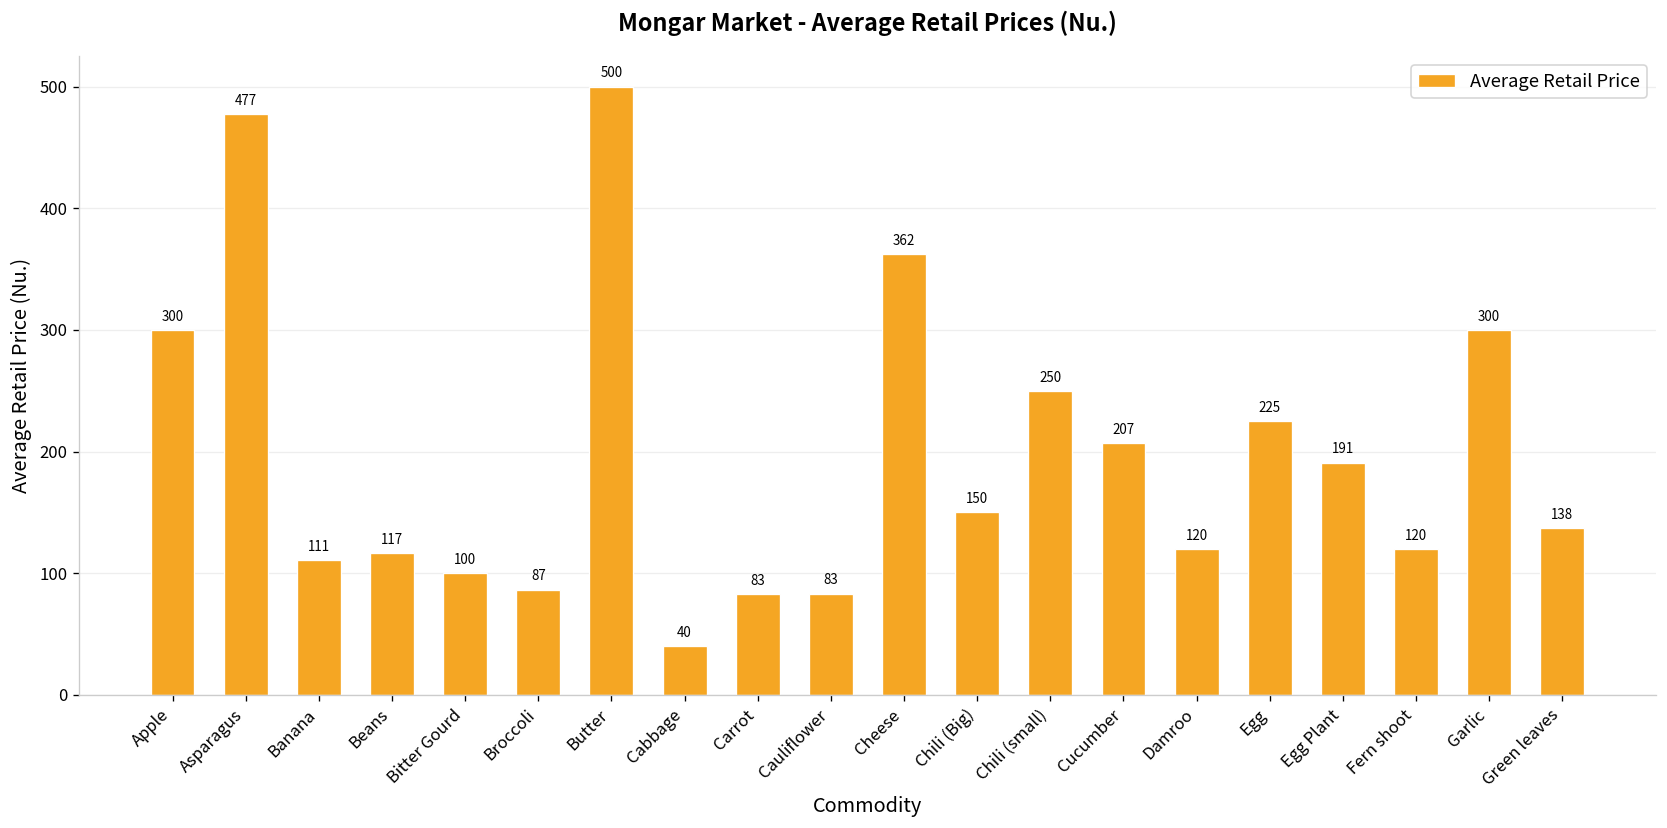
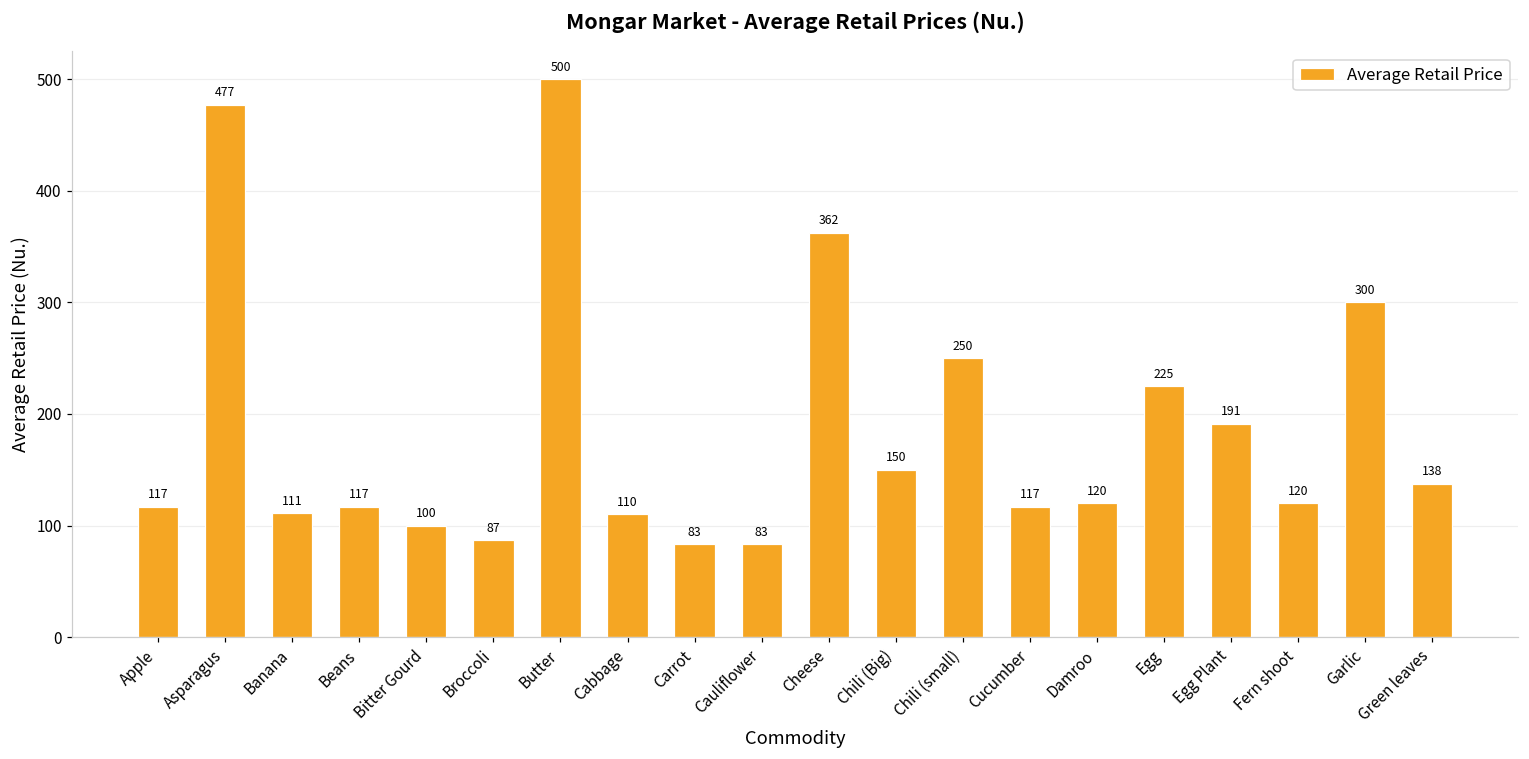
Apple: 300 -> 117
Cabbage: 40 -> 110
Cucumber: 207 -> 117
